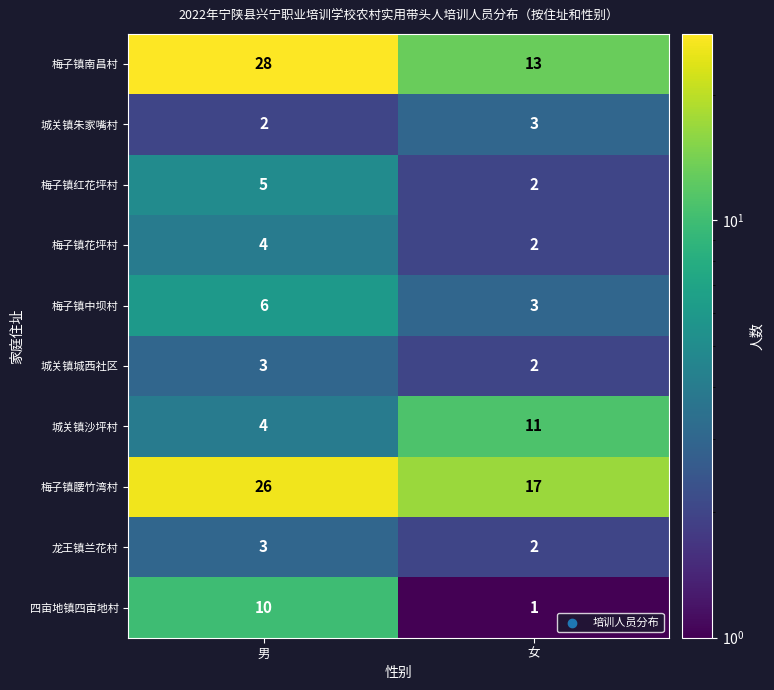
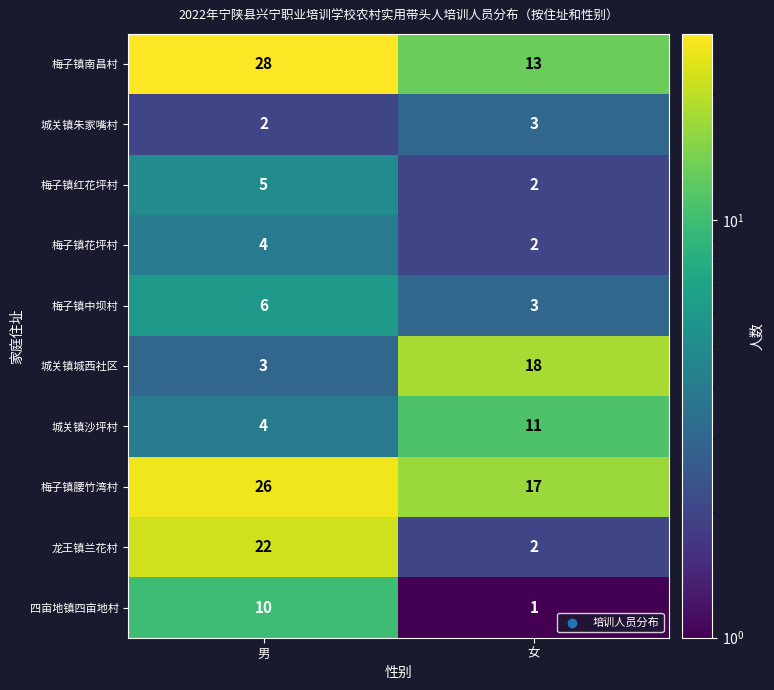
城关镇城西社区, 女: 2 -> 18
龙王镇兰花村, 男: 3 -> 22
